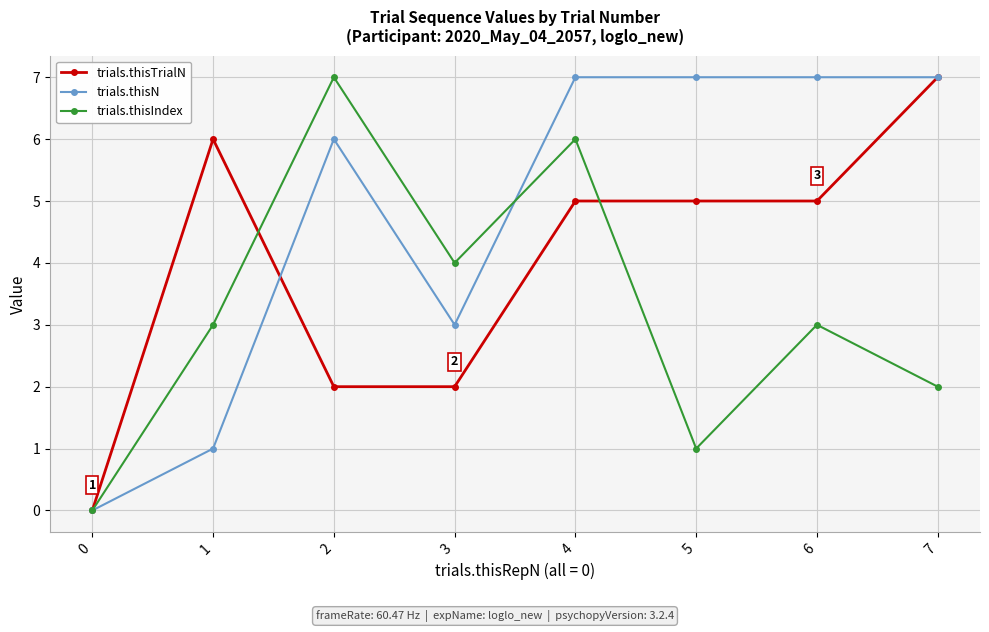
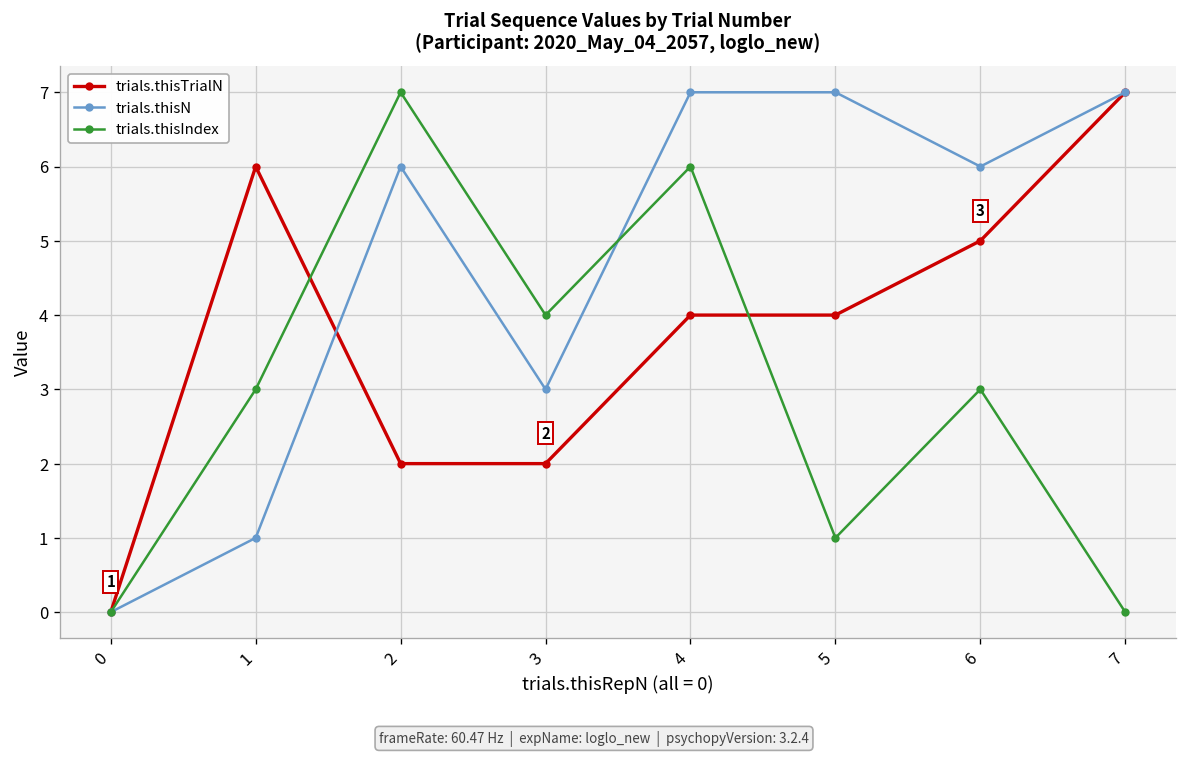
trials.thisTrialN, 4: 5 -> 4
trials.thisTrialN, 5: 5 -> 4
trials.thisN, 6: 7 -> 6
trials.thisIndex, 7: 2 -> 0
